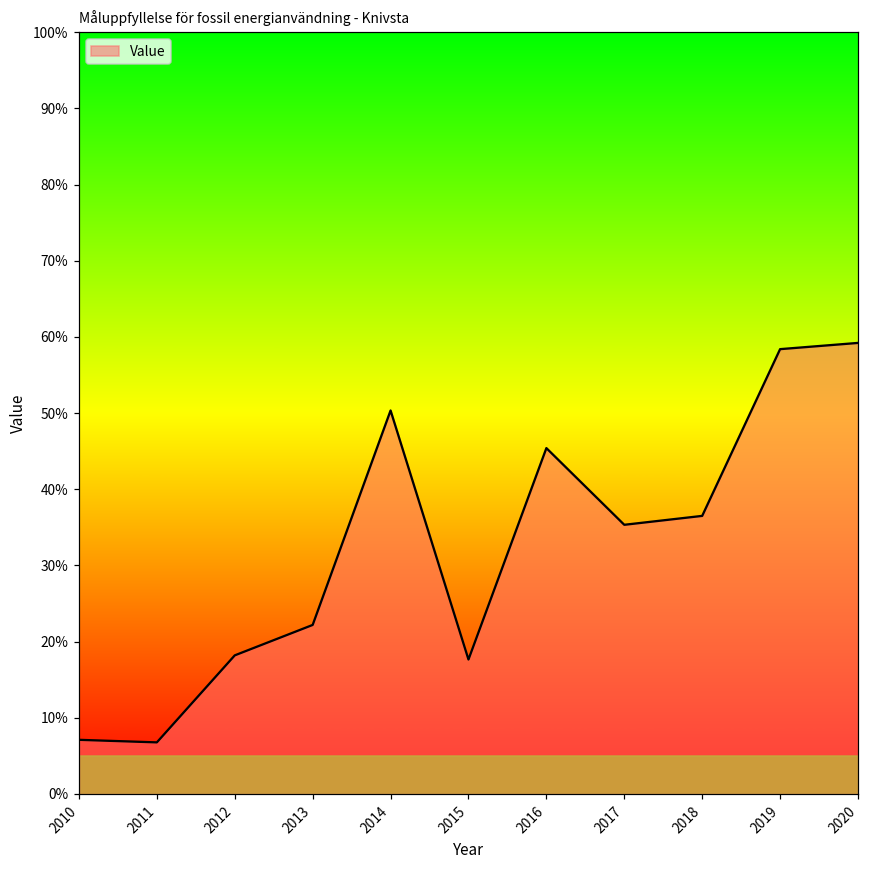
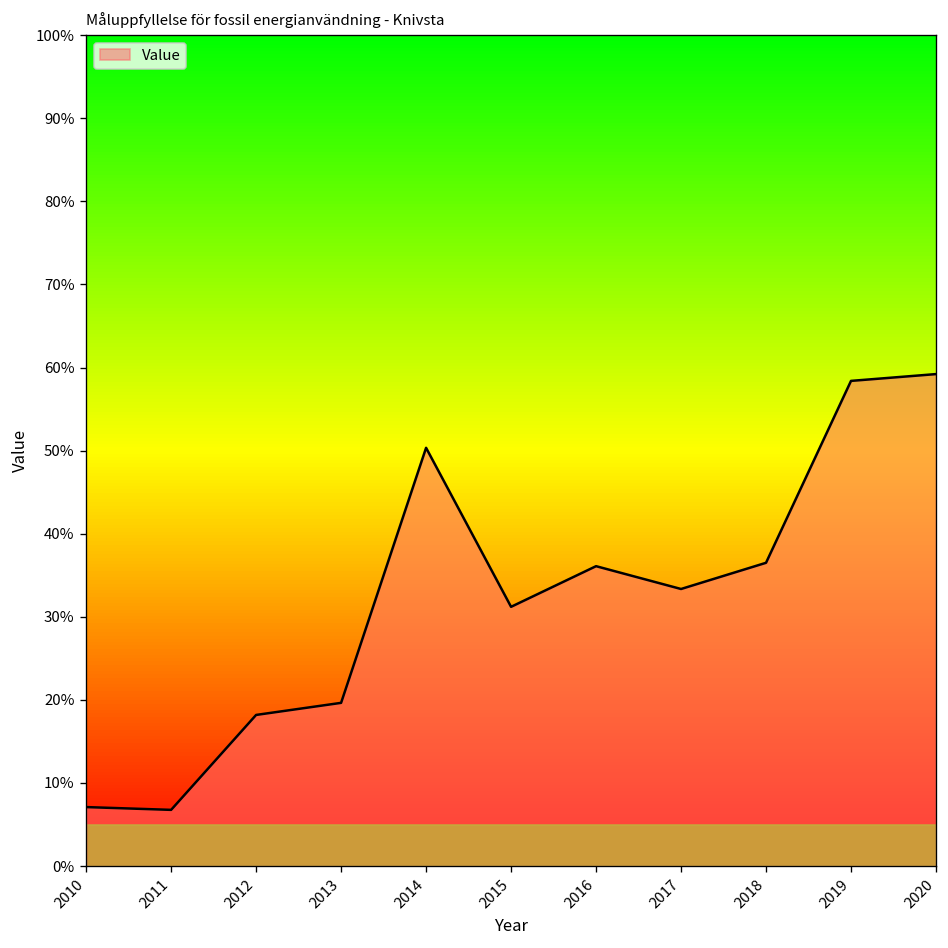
2013: 22% -> 20%
2015: 18% -> 31%
2016: 45% -> 36%
2017: 35% -> 33%
